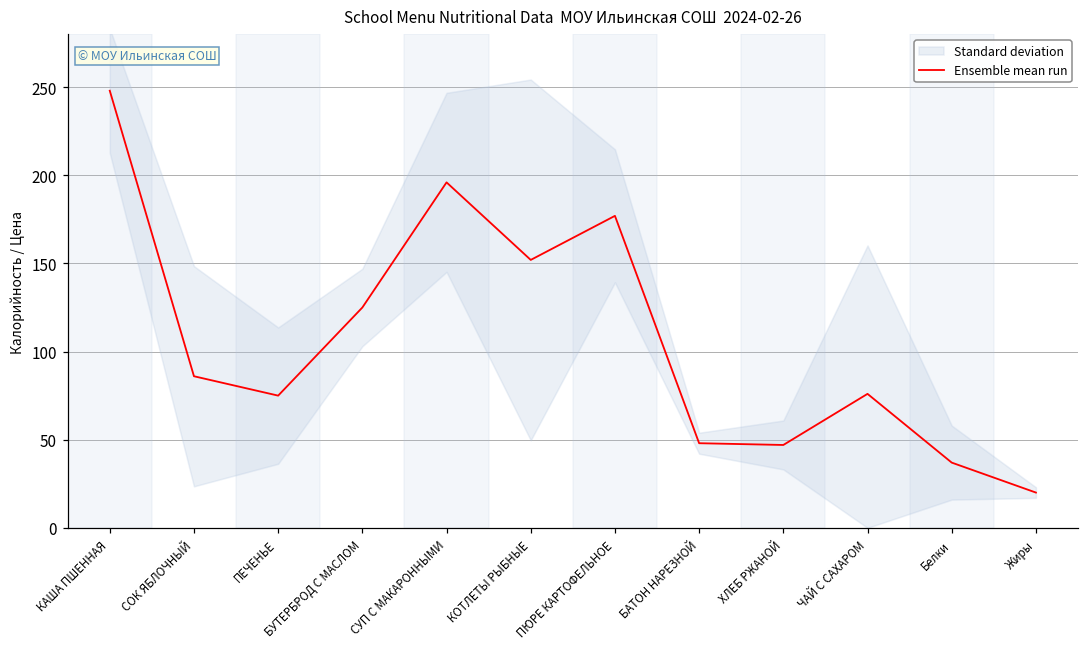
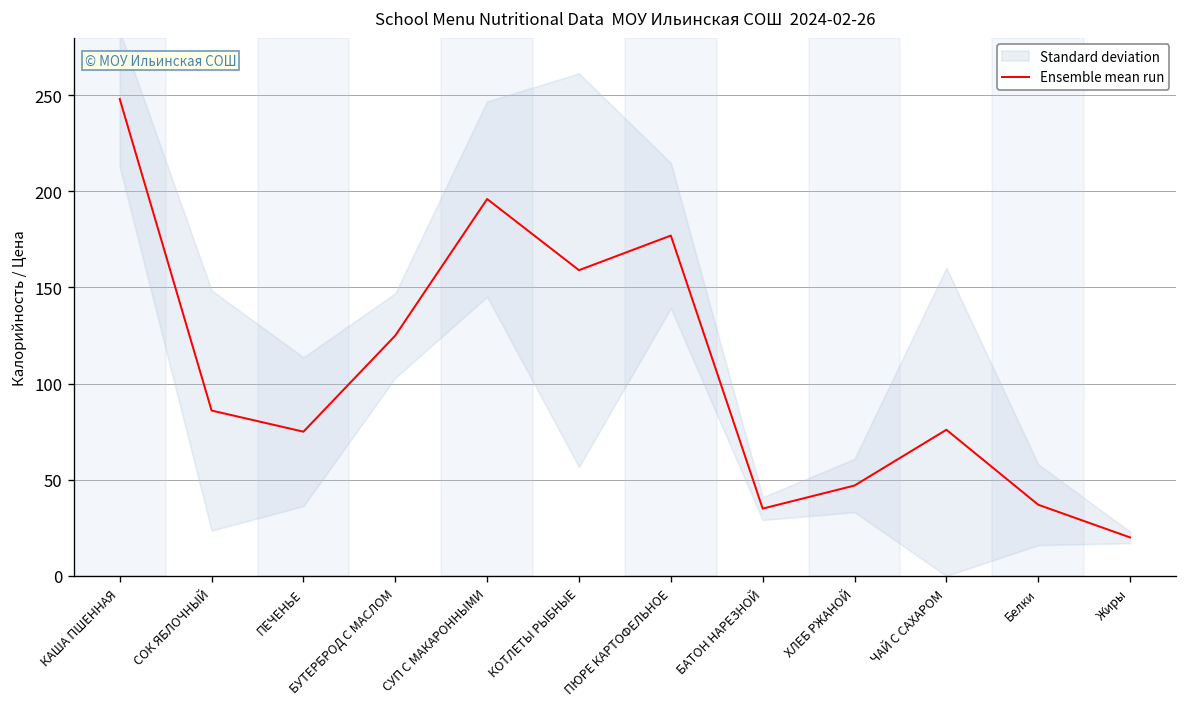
Ensemble mean run, КОТЛЕТЫ РЫБНЫЕ: 152 -> 159
Ensemble mean run, БАТОН НАРЕЗНОЙ: 48 -> 35
